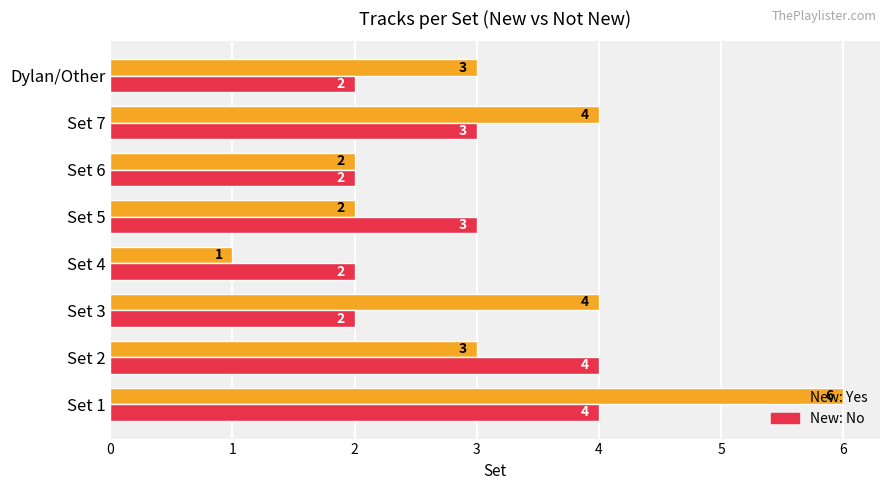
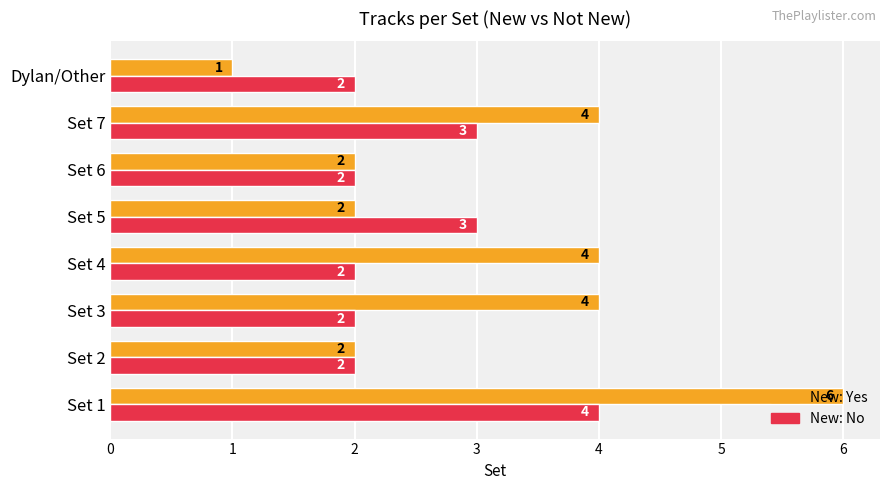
New: Yes, Dylan/Other: 3 -> 1
New: Yes, Set 4: 1 -> 4
New: Yes, Set 2: 3 -> 2
New: No, Set 2: 4 -> 2
